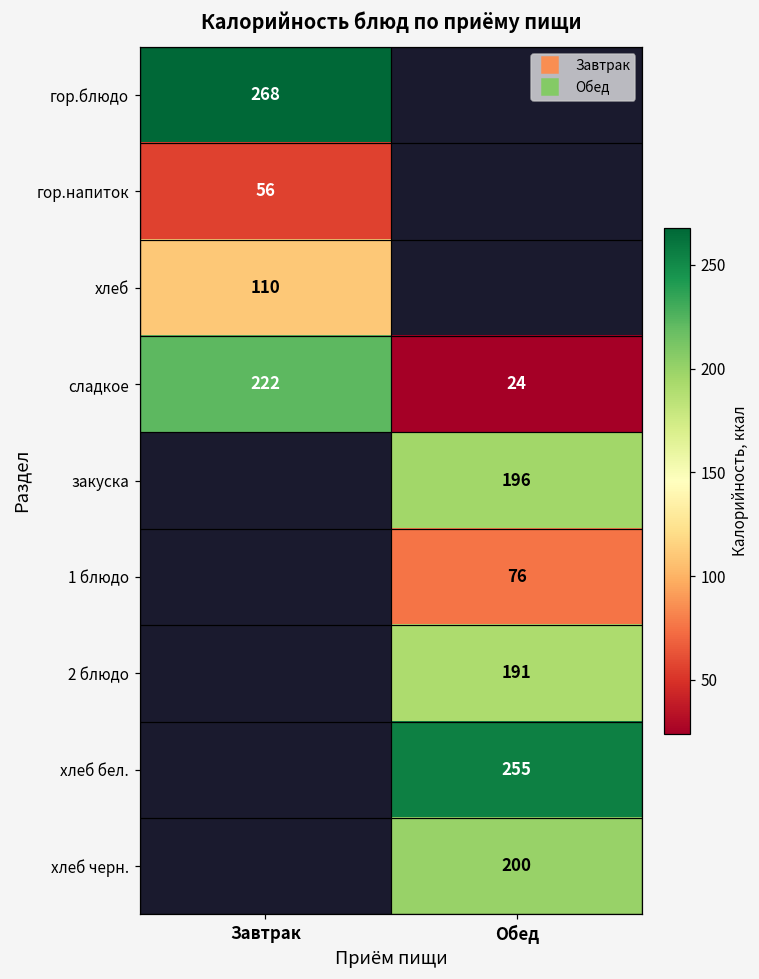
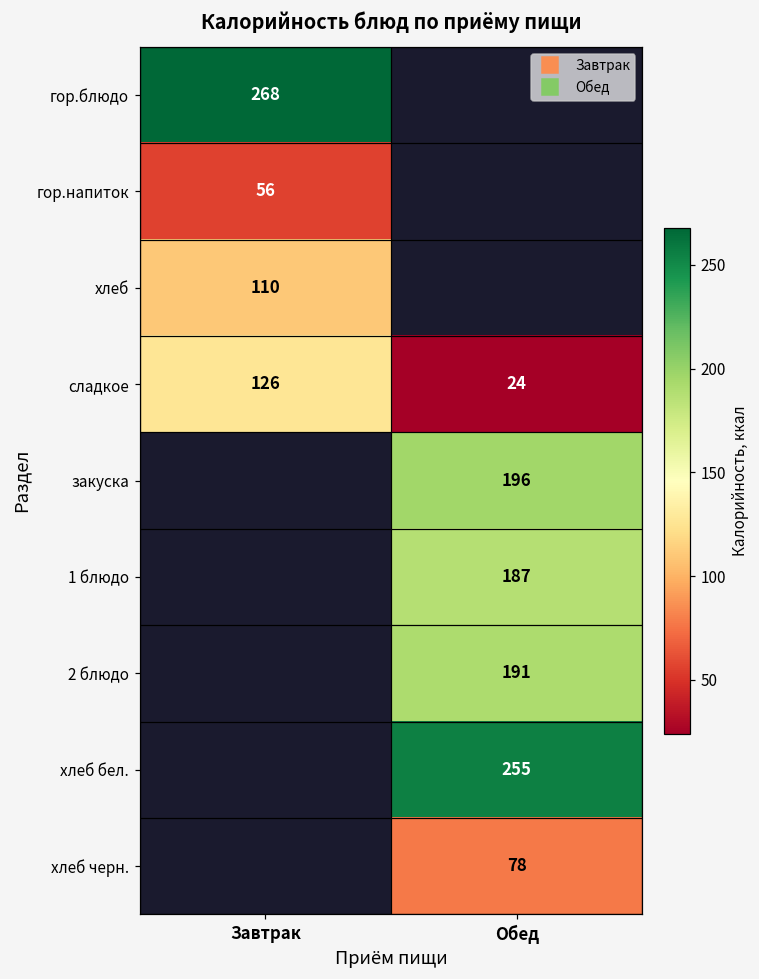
сладкое, Завтрак: 222 -> 126
1 блюдо, Обед: 76 -> 187
хлеб черн., Обед: 200 -> 78
